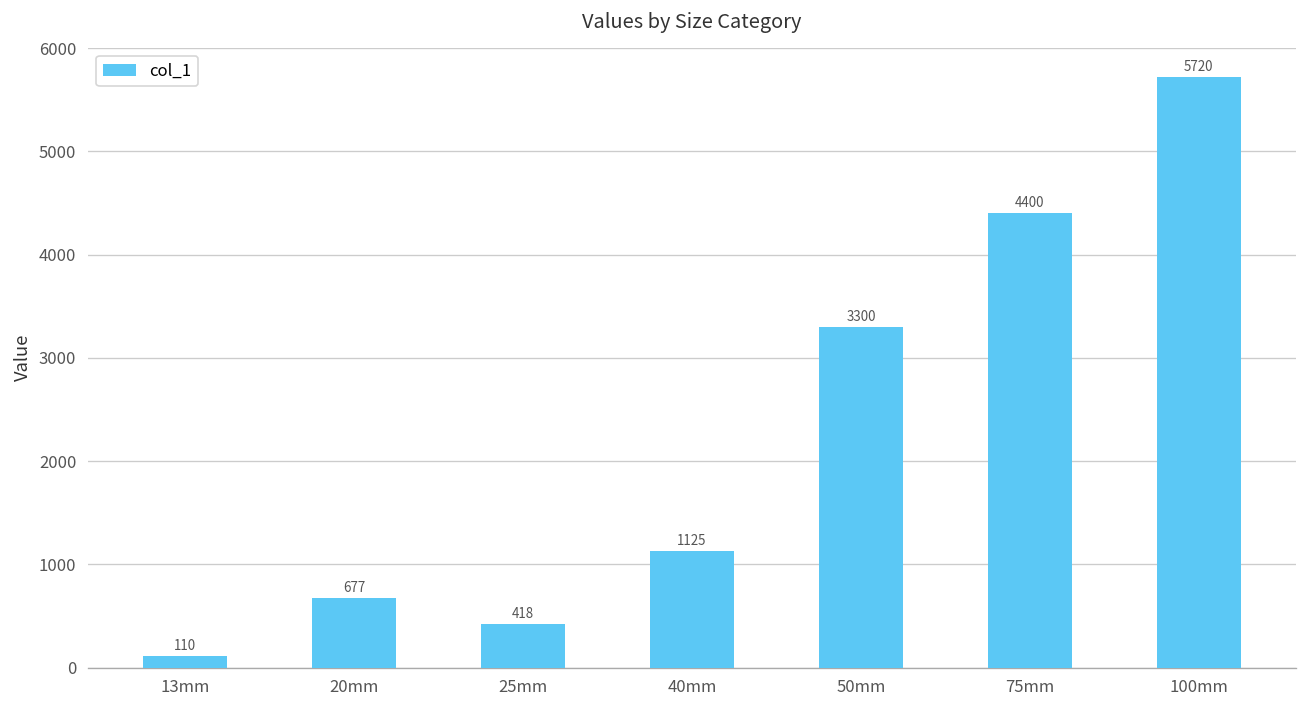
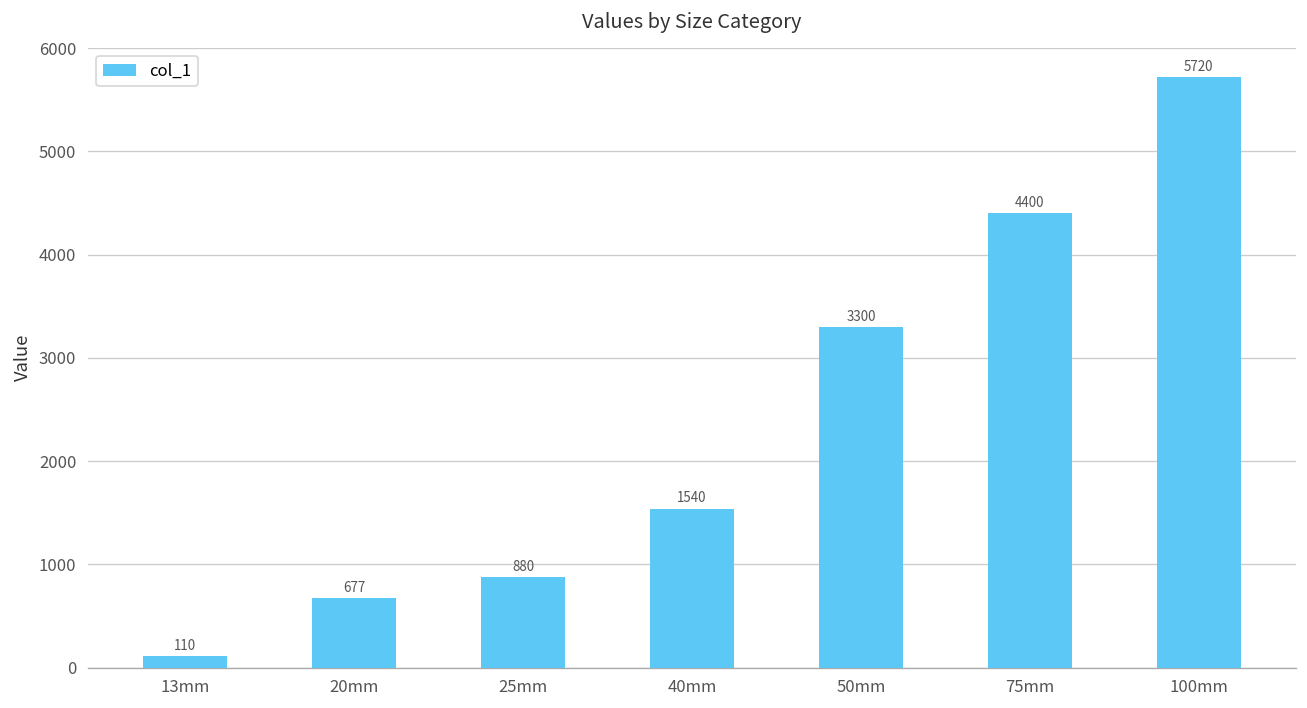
25mm: 418 -> 880
40mm: 1125 -> 1540
